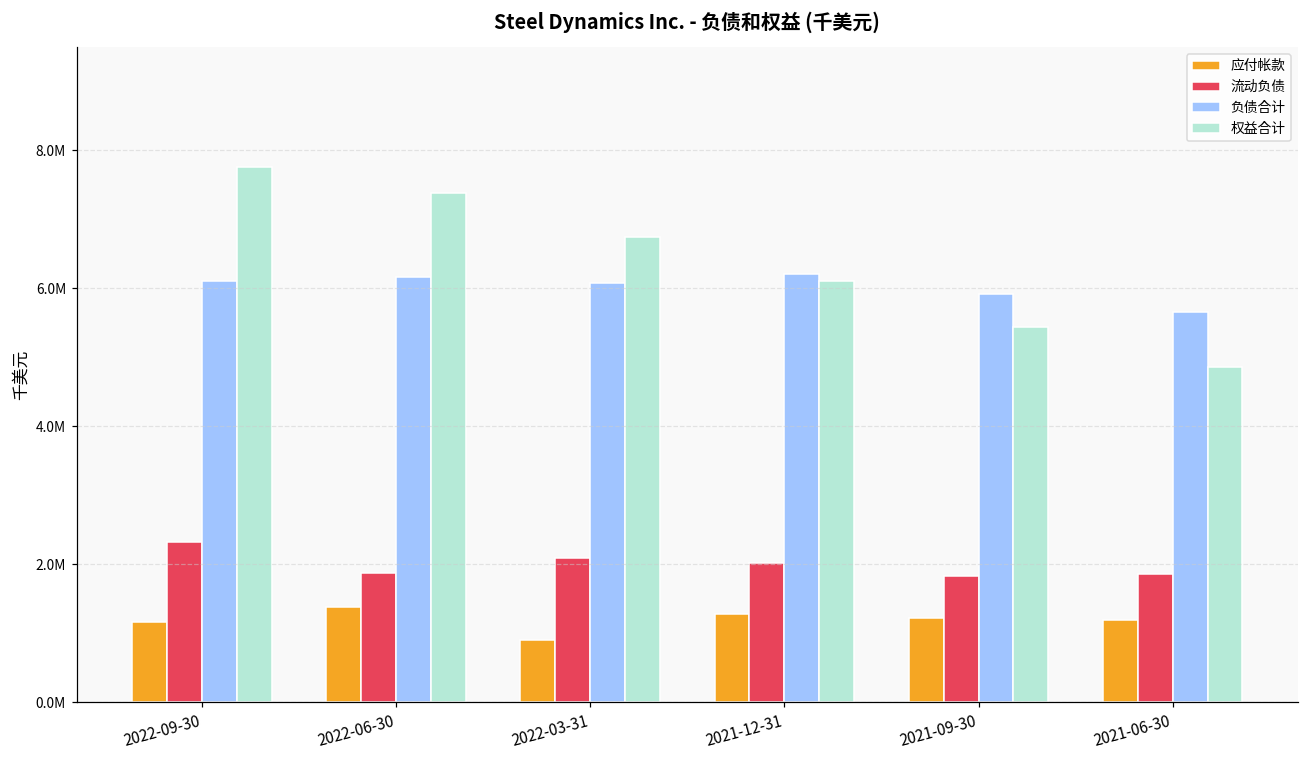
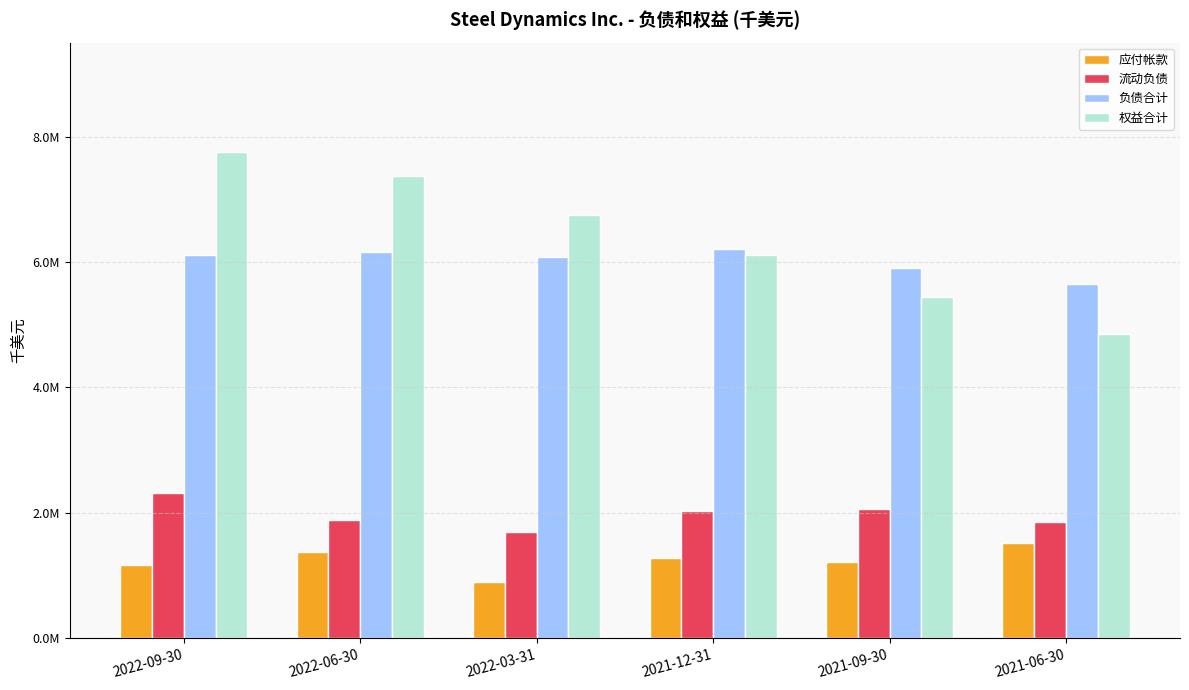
流动负债, 2022-03-31: 2100000 -> 1700000
流动负债, 2021-09-30: 1800000 -> 2100000
应付帐款, 2021-06-30: 1200000 -> 1500000
